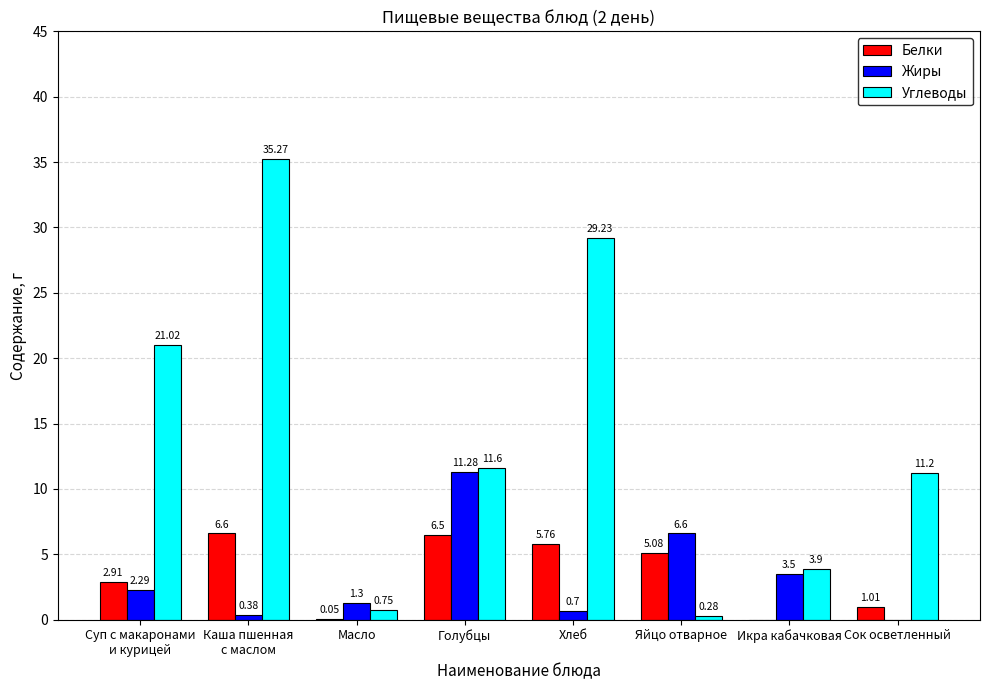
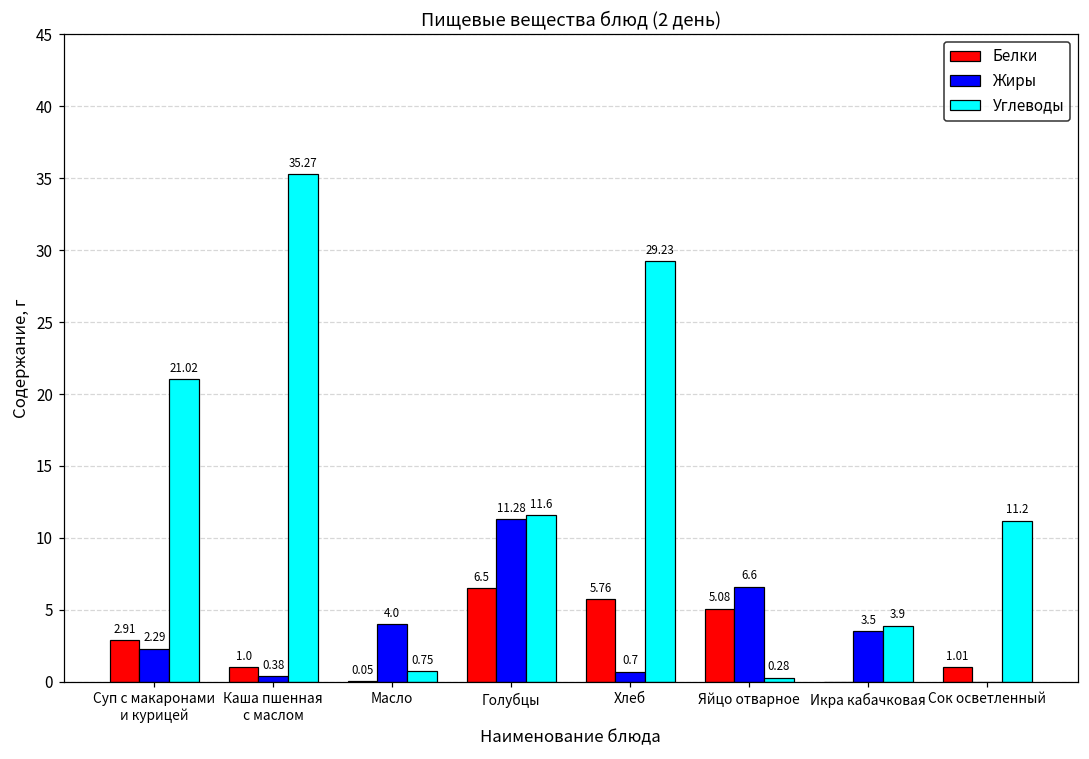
Белки, Каша пшенная с маслом: 6.6 -> 1.0
Жиры, Масло: 1.3 -> 4.0
